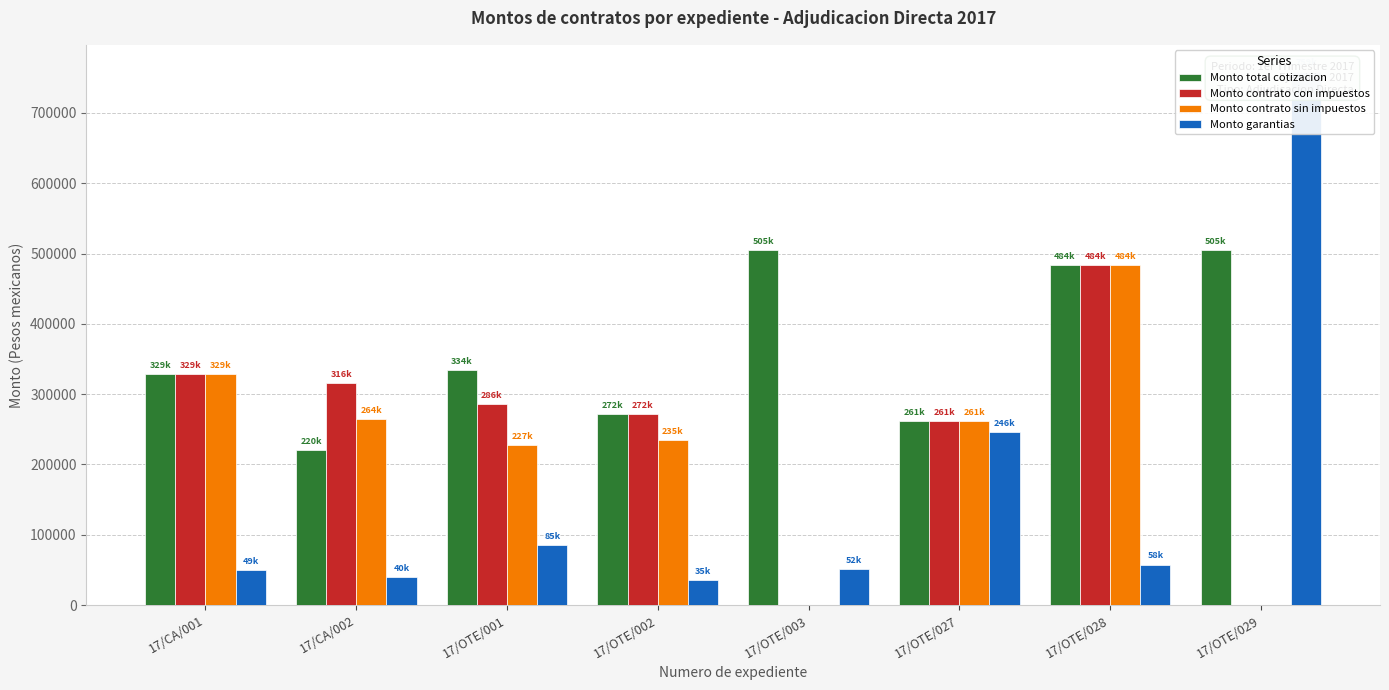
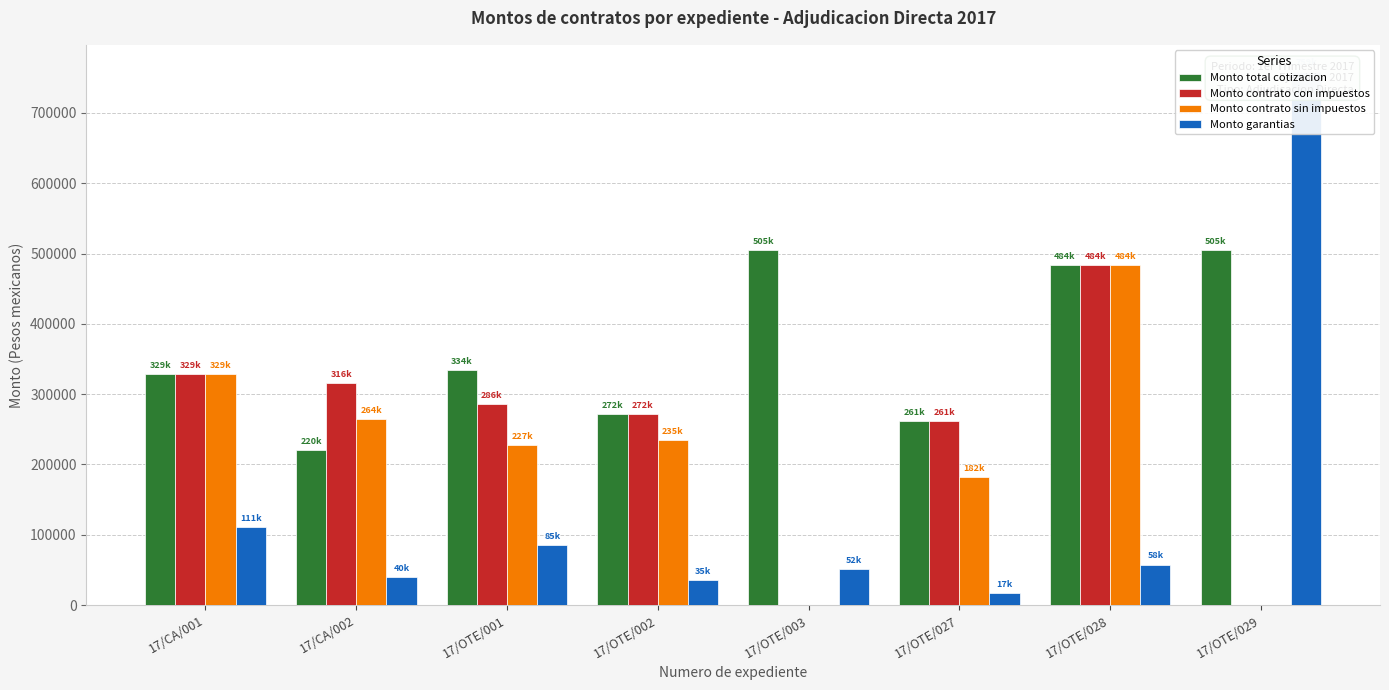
Monto garantias, 17/CA/001: 49k -> 111k
Monto contrato sin impuestos, 17/OTE/027: 261k -> 182k
Monto garantias, 17/OTE/027: 246k -> 17k
